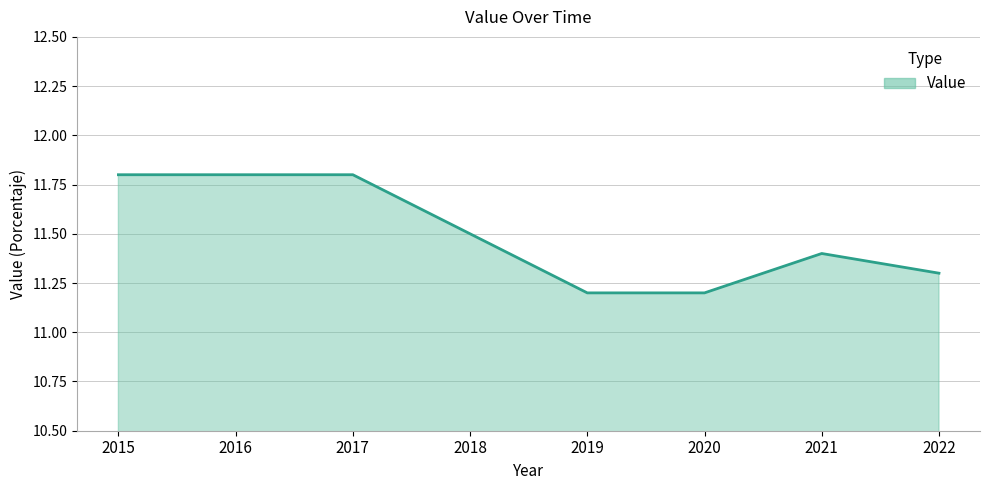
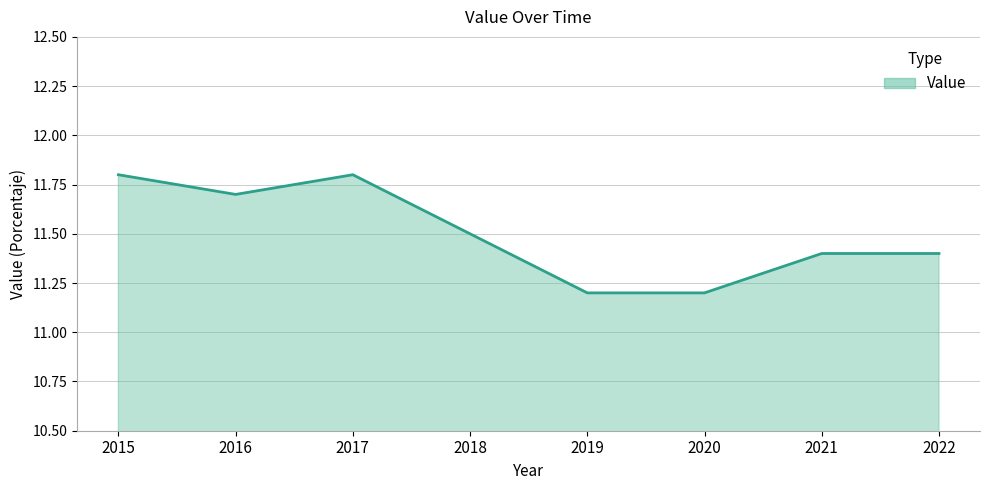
2016: 11.8 -> 11.7
2022: 11.3 -> 11.4
